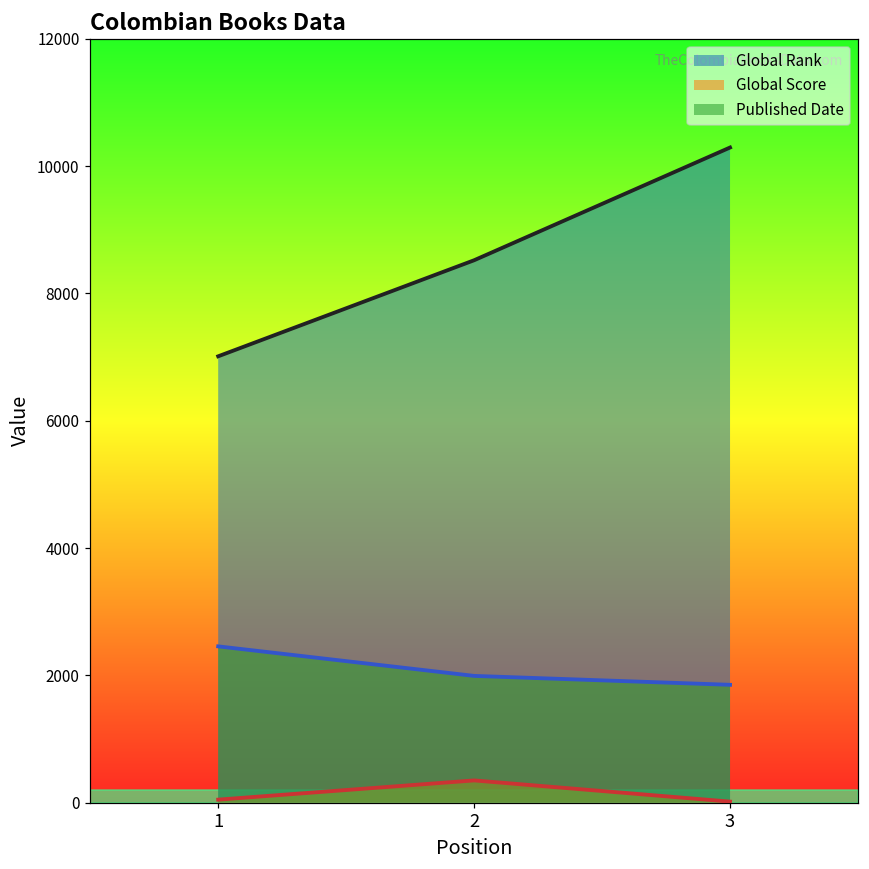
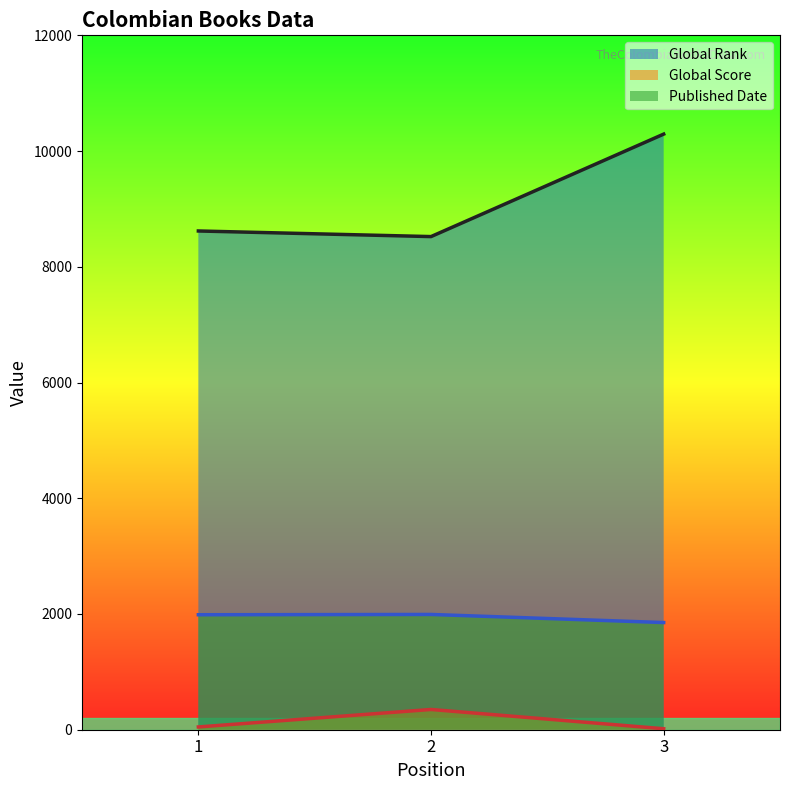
Global Rank, 1: 7000 -> 8600
Published Date, 1: 2500 -> 2000
